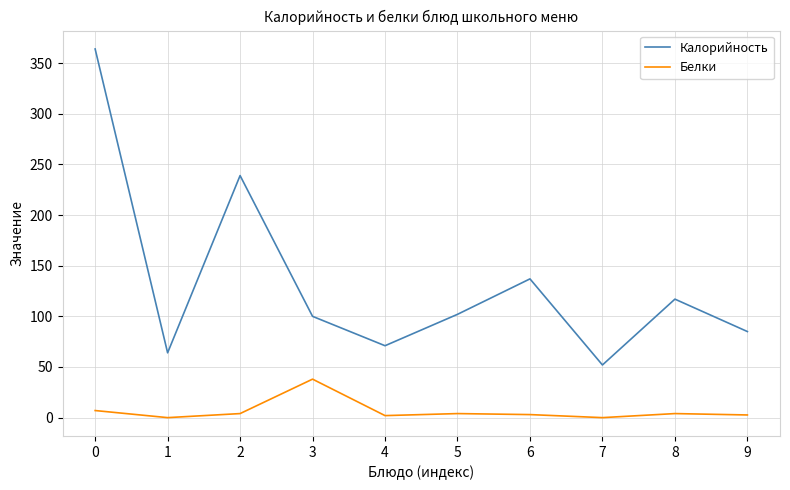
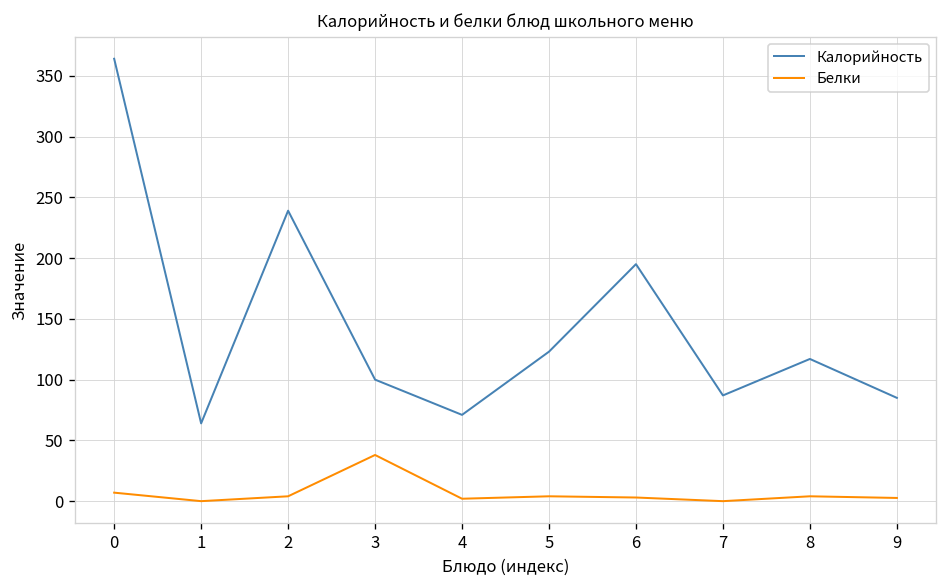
Калорийность, 5: 102 -> 123
Калорийность, 6: 137 -> 195
Калорийность, 7: 52 -> 87
